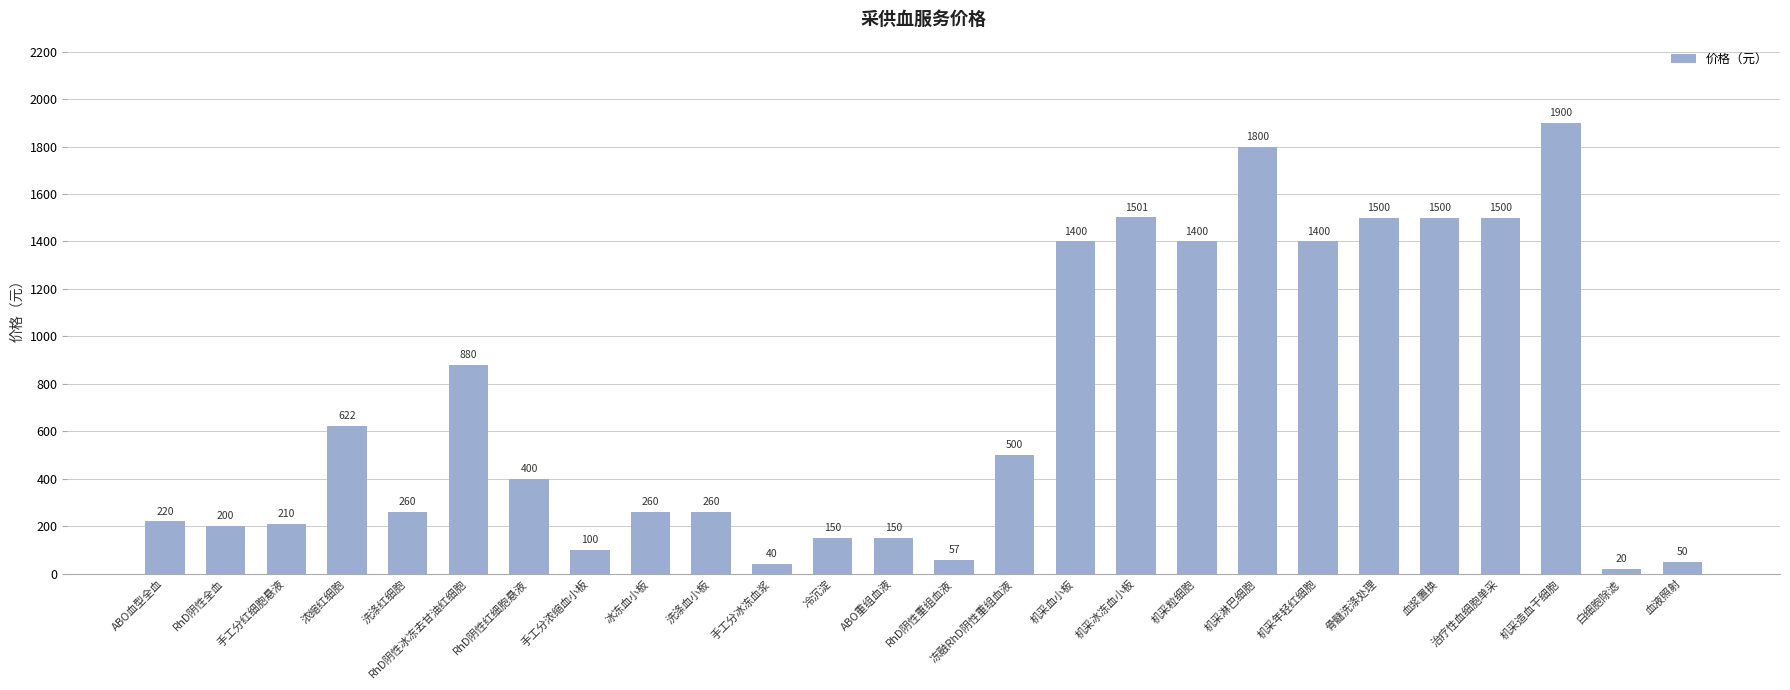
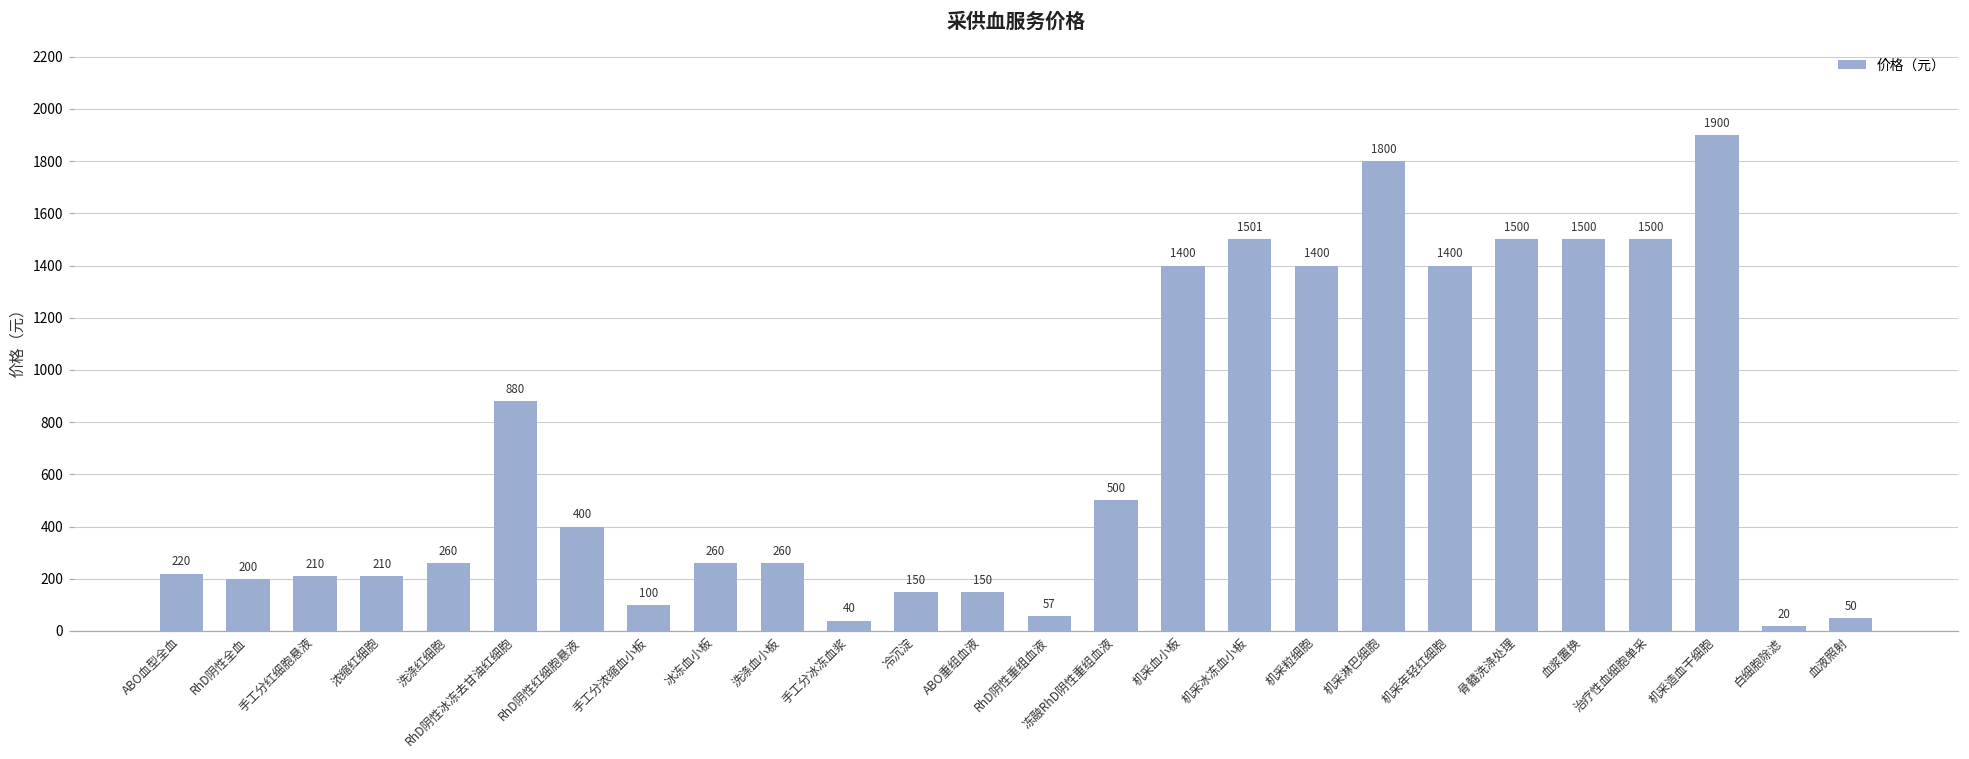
浓缩红细胞: 622 -> 210
